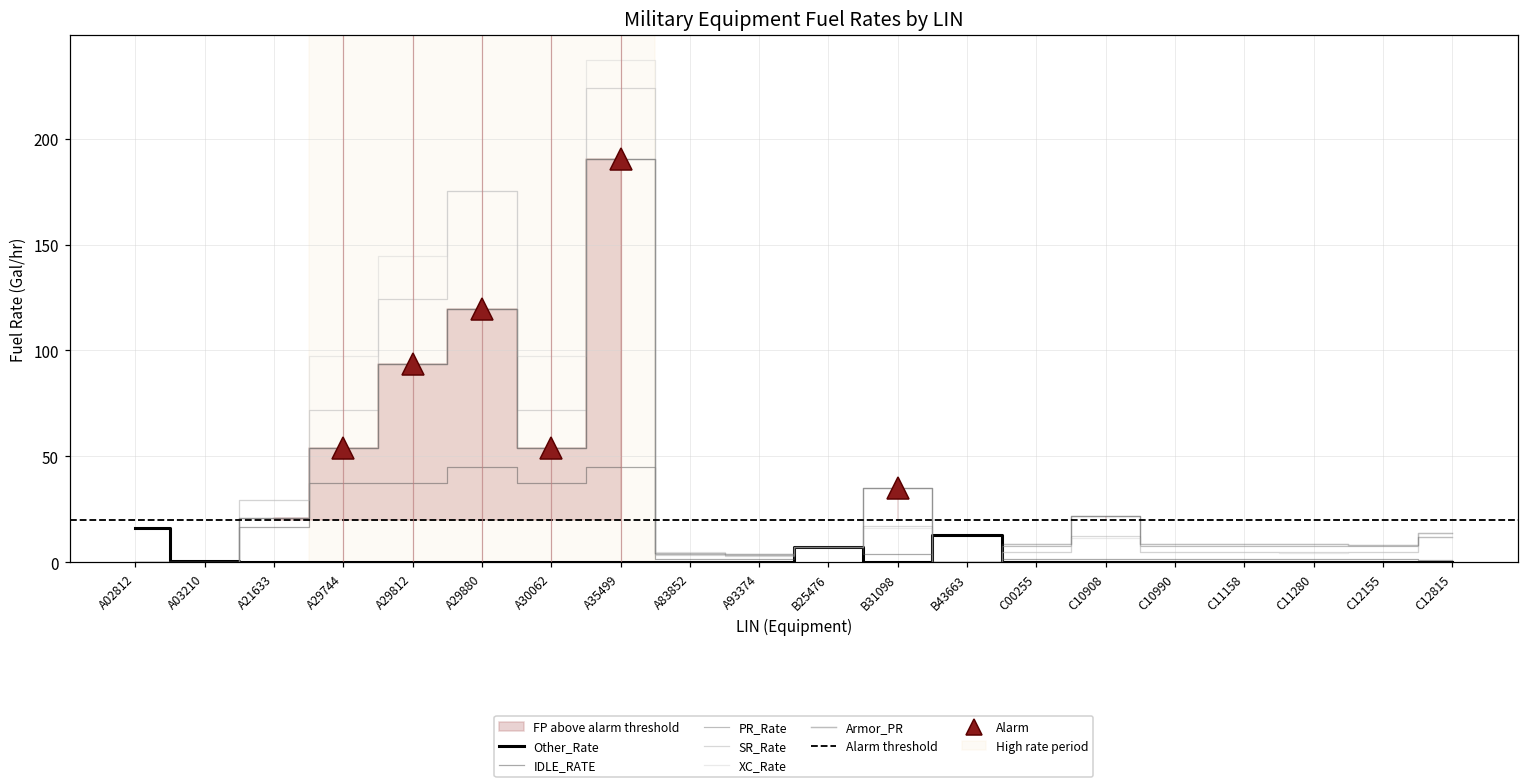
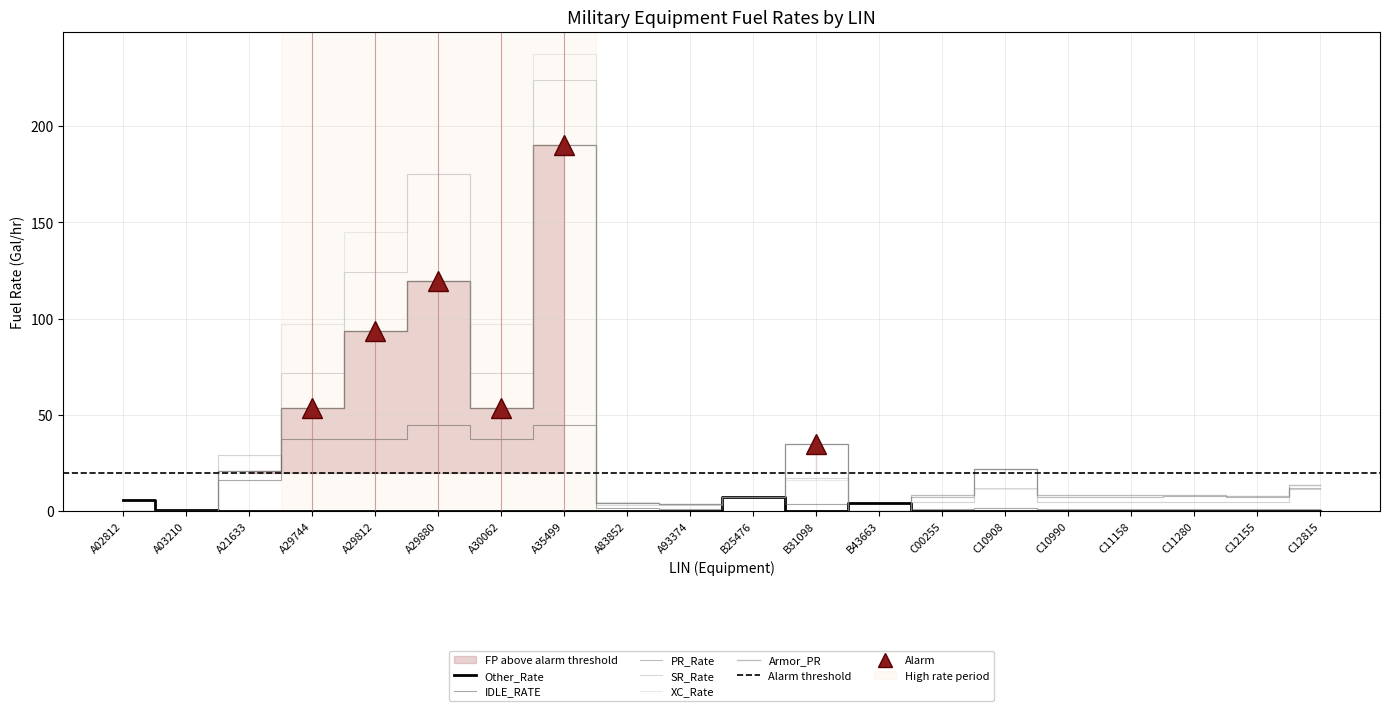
Other_Rate, A02812: 16 -> 6
Other_Rate, B43663: 13 -> 4
